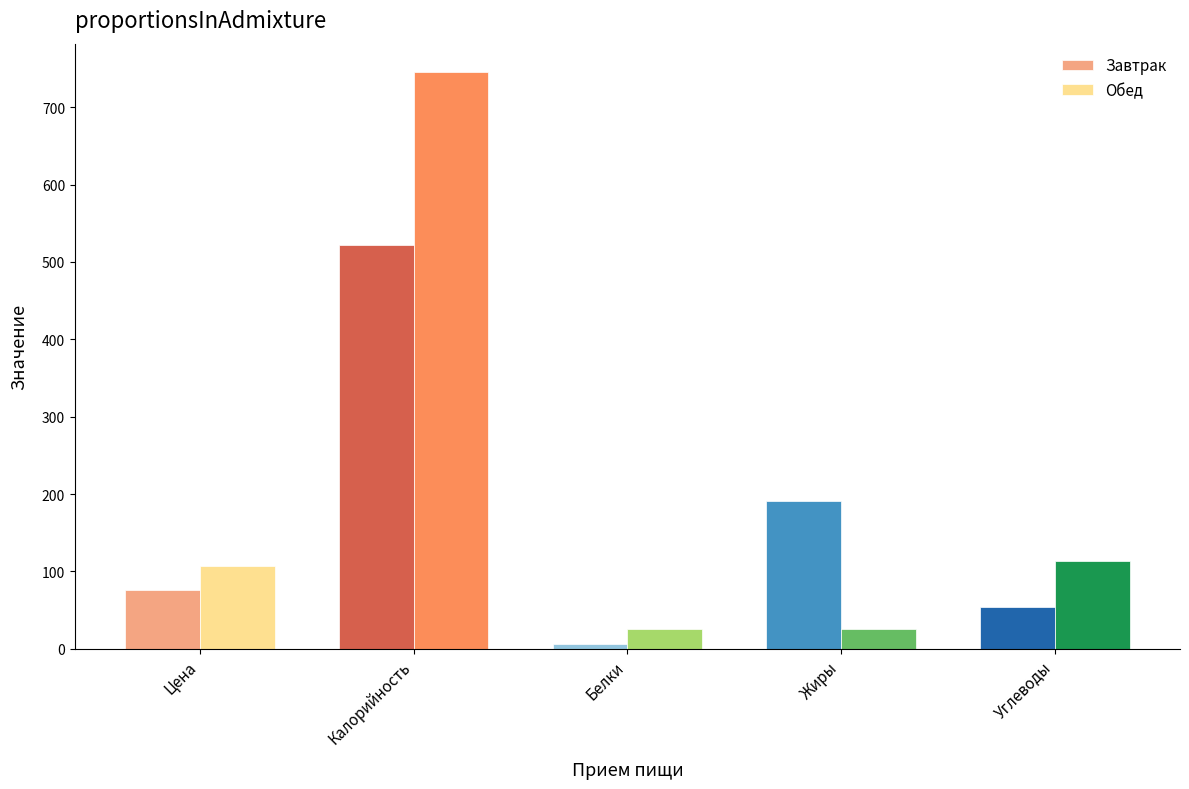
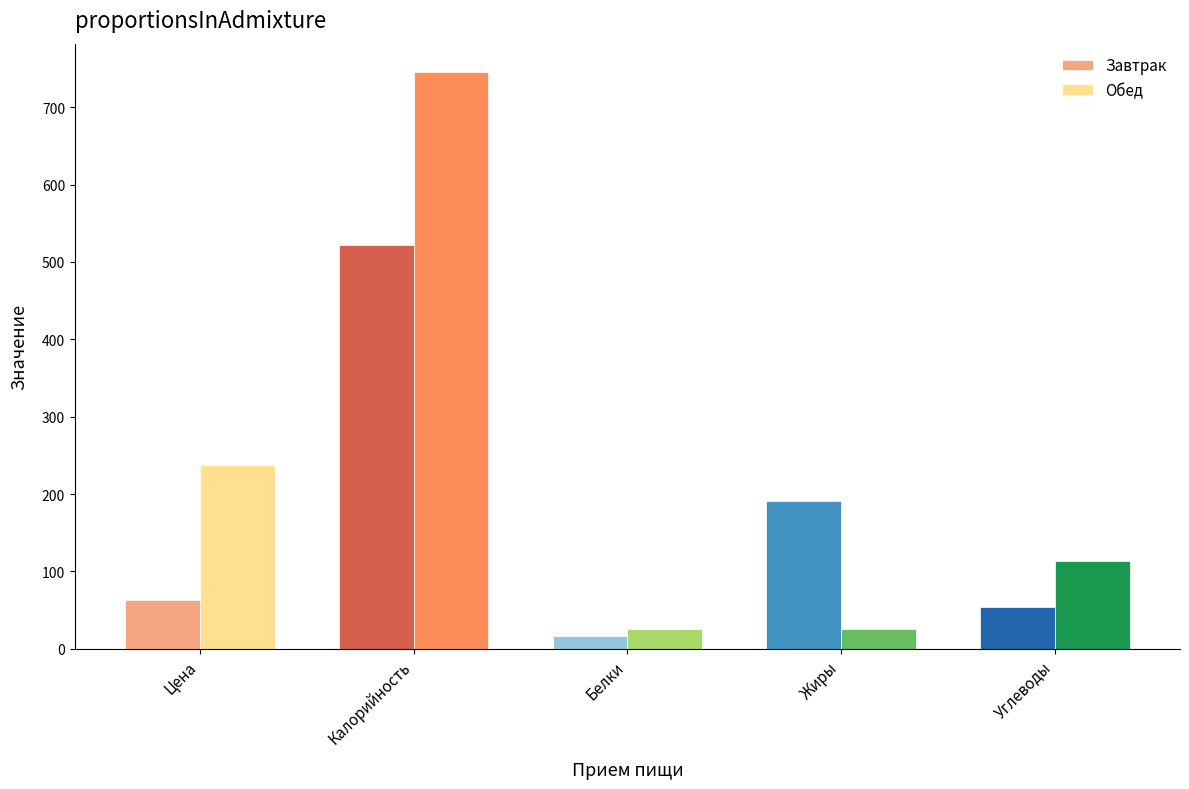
Завтрак, Цена: 80 -> 60
Обед, Цена: 110 -> 240
Завтрак, Белки: 10 -> 20
